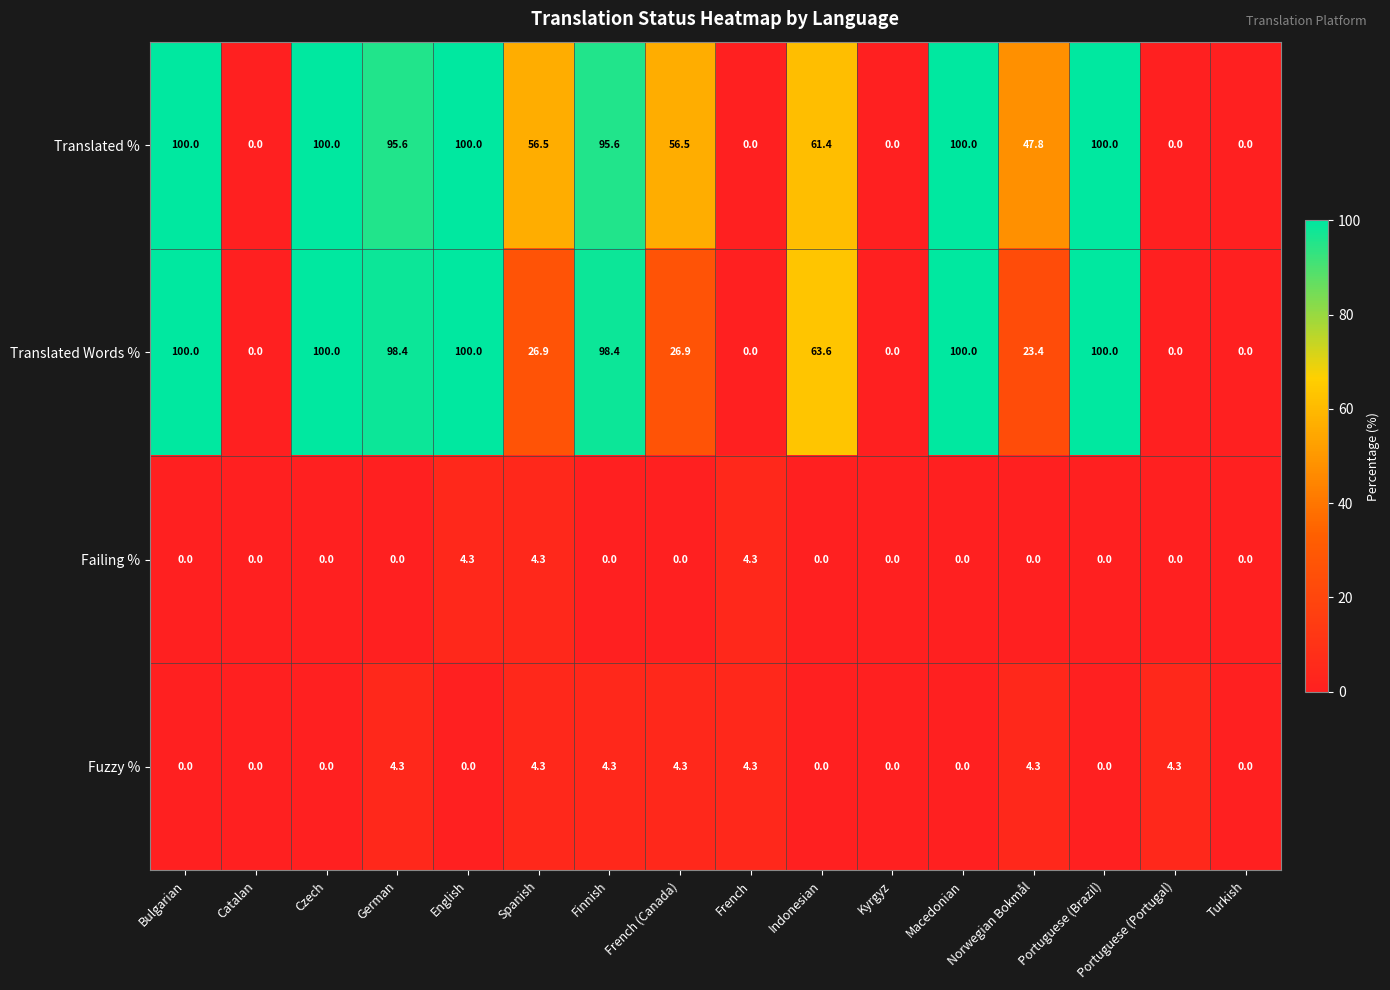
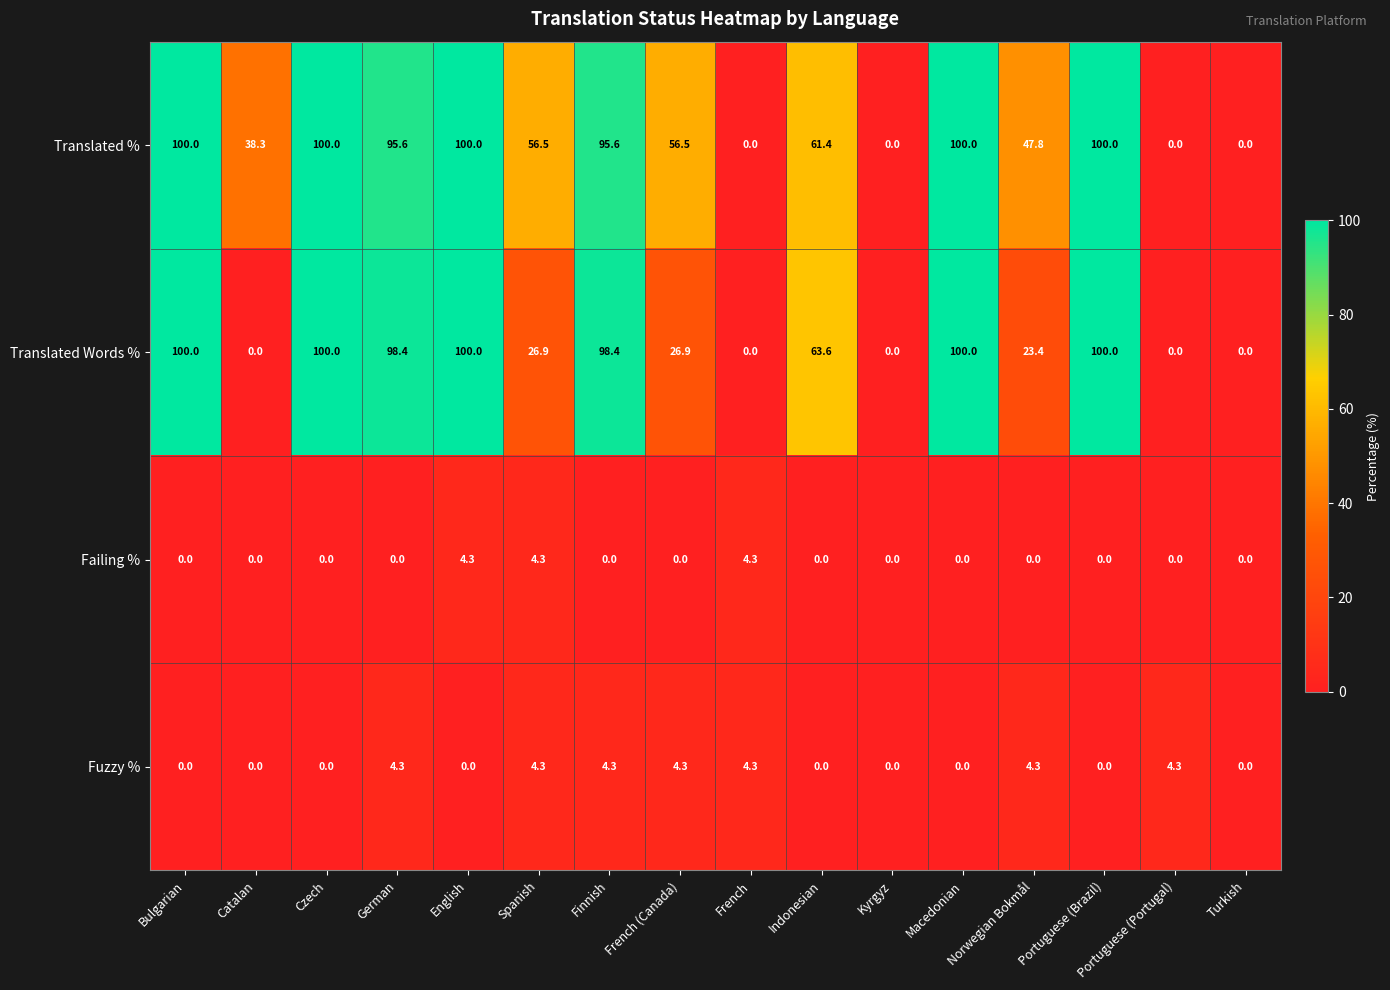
Translated %, Catalan: 0.0 -> 38.3
